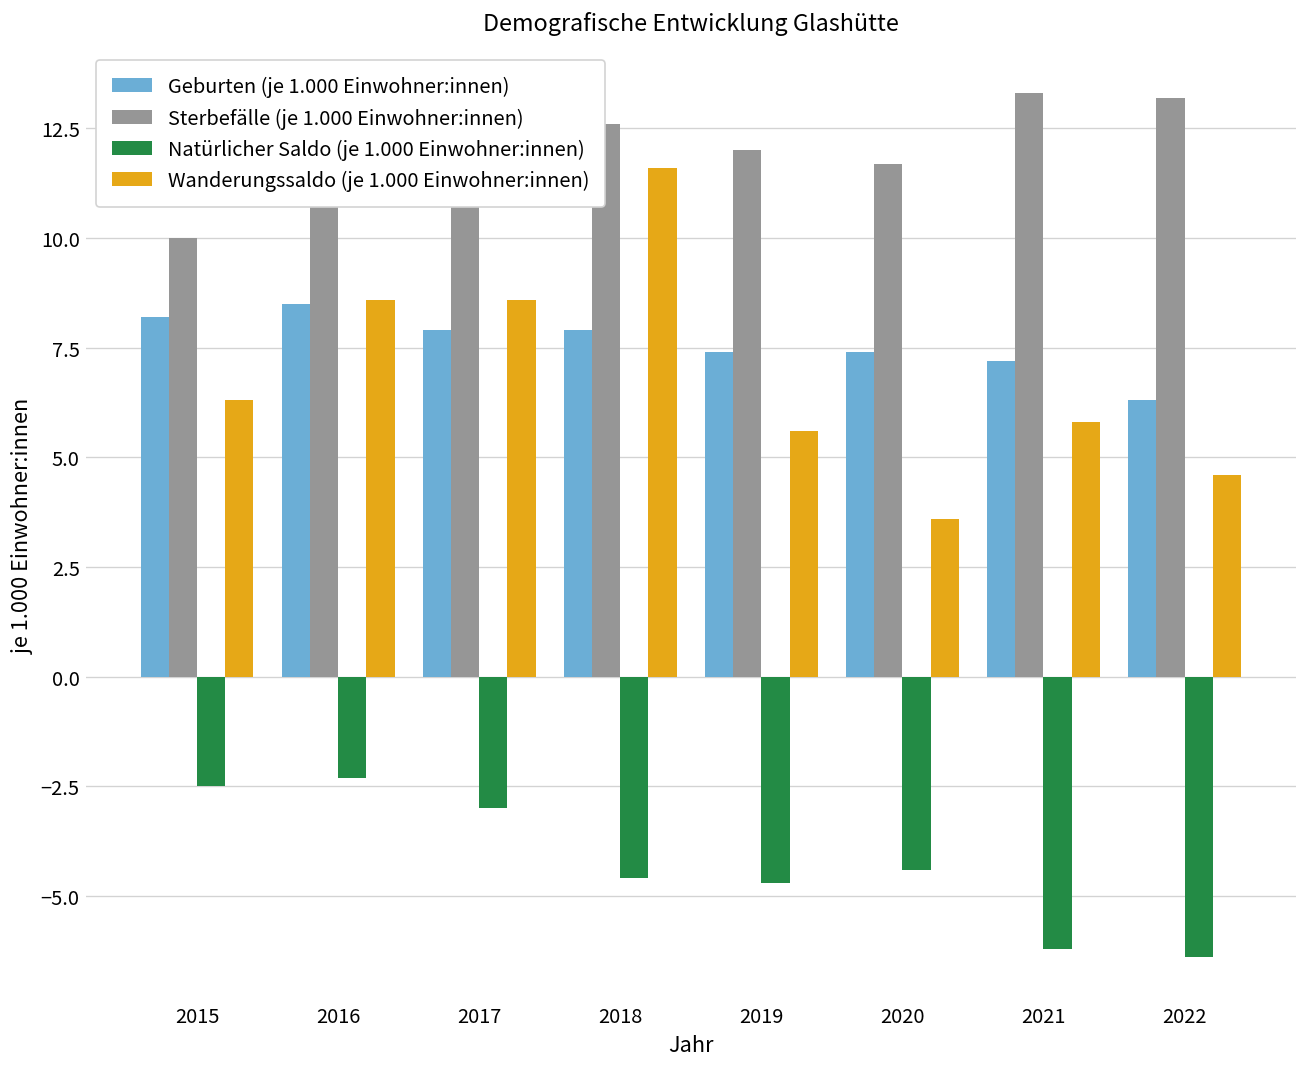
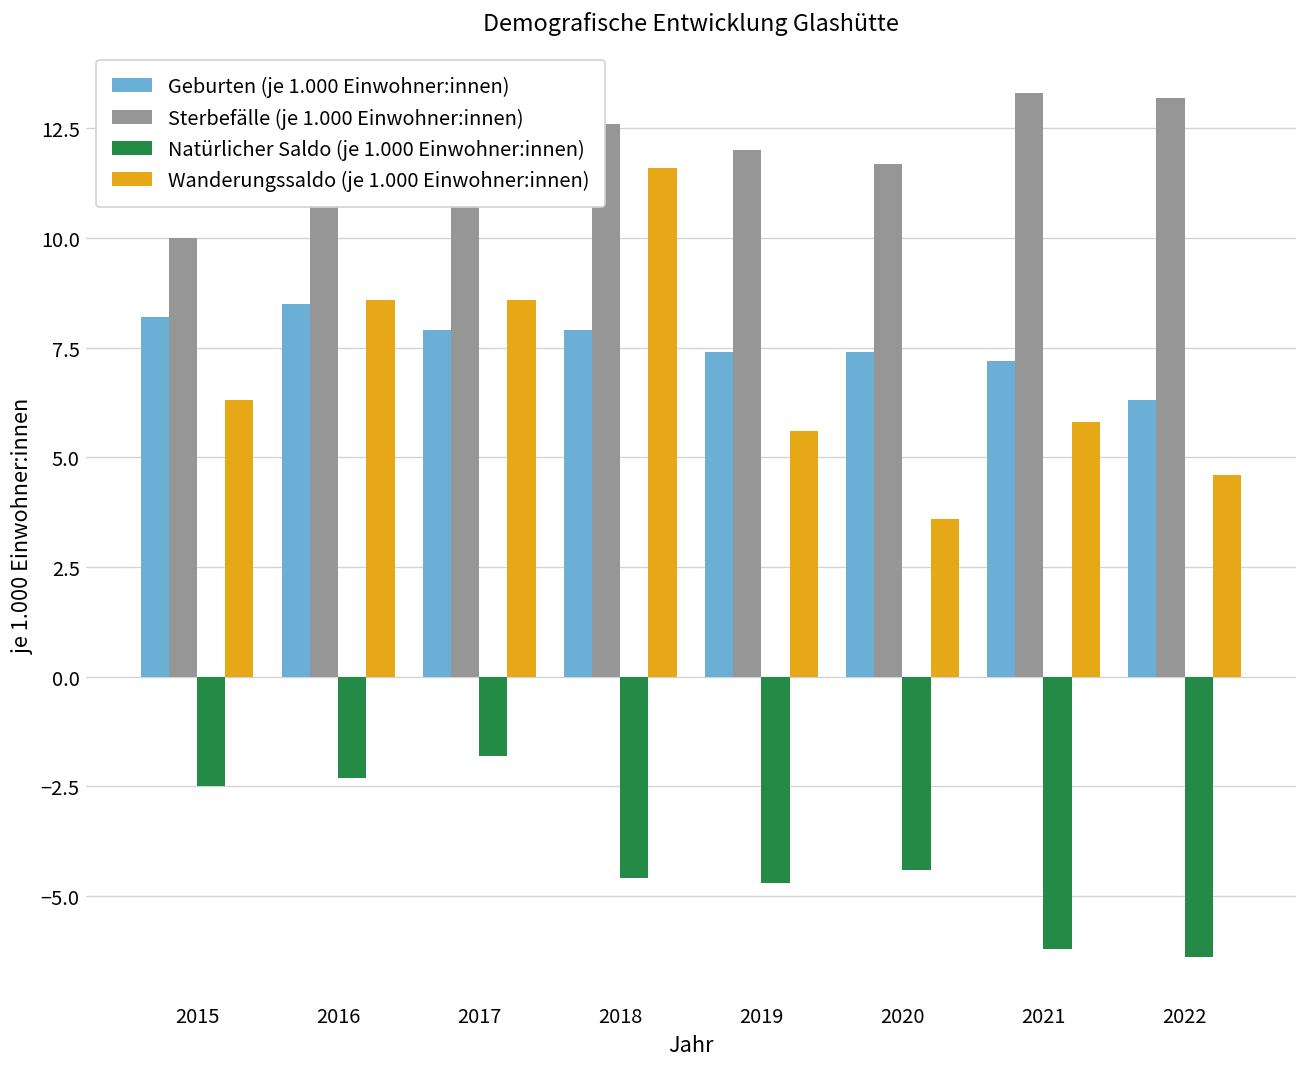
Natürlicher Saldo (je 1.000 Einwohner:innen), 2017: -3.0 -> -1.8
